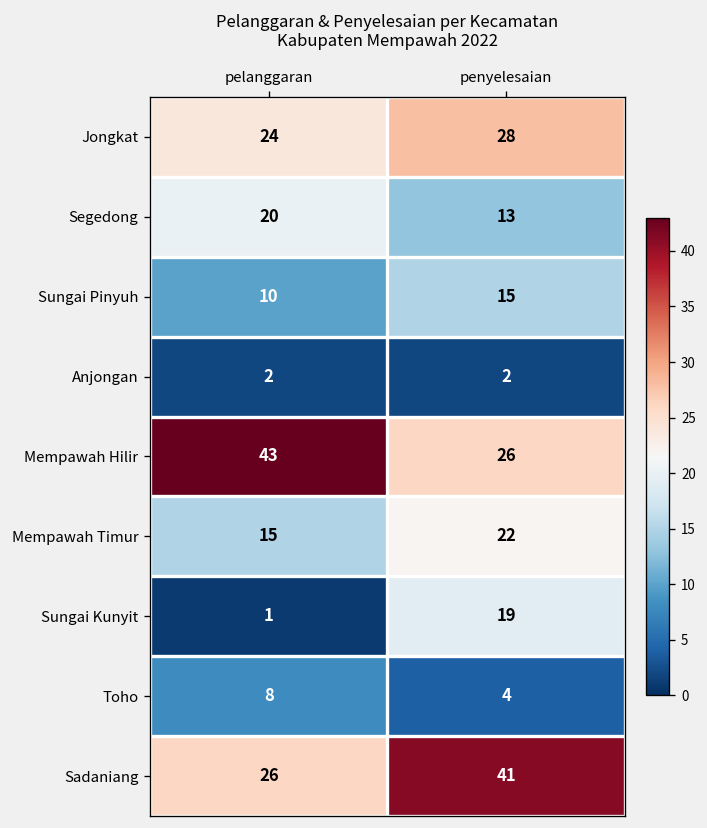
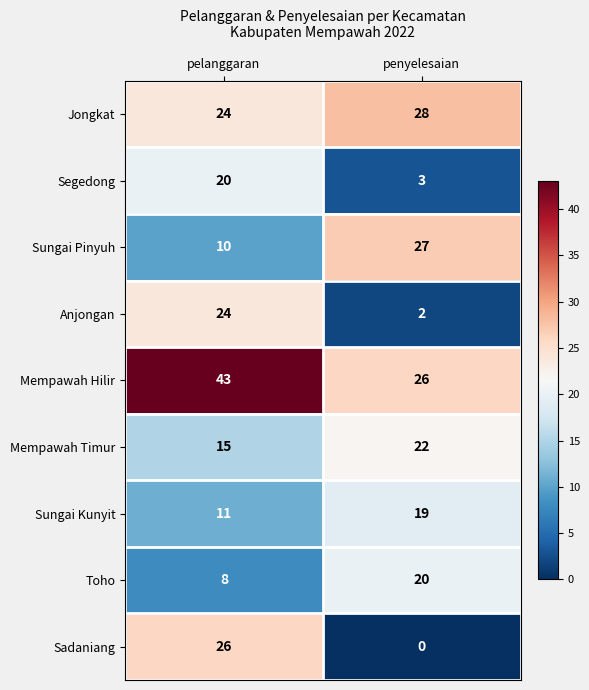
Segedong, penyelesaian: 13 -> 3
Sungai Pinyuh, penyelesaian: 15 -> 27
Anjongan, pelanggaran: 2 -> 24
Sungai Kunyit, pelanggaran: 1 -> 11
Toho, penyelesaian: 4 -> 20
Sadaniang, penyelesaian: 41 -> 0
